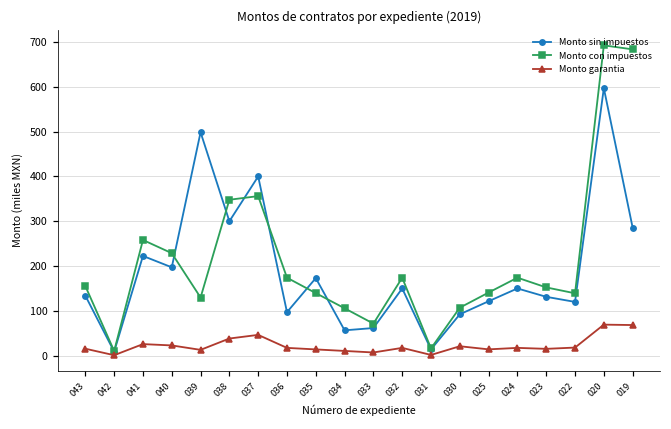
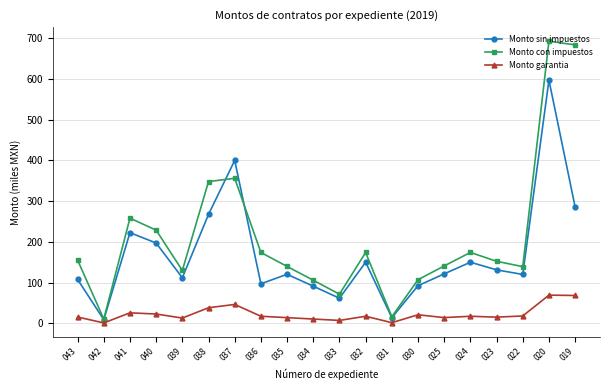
Monto sin impuestos, 043: 130 -> 110
Monto sin impuestos, 039: 500 -> 110
Monto sin impuestos, 038: 300 -> 270
Monto sin impuestos, 035: 170 -> 120
Monto sin impuestos, 034: 60 -> 90
